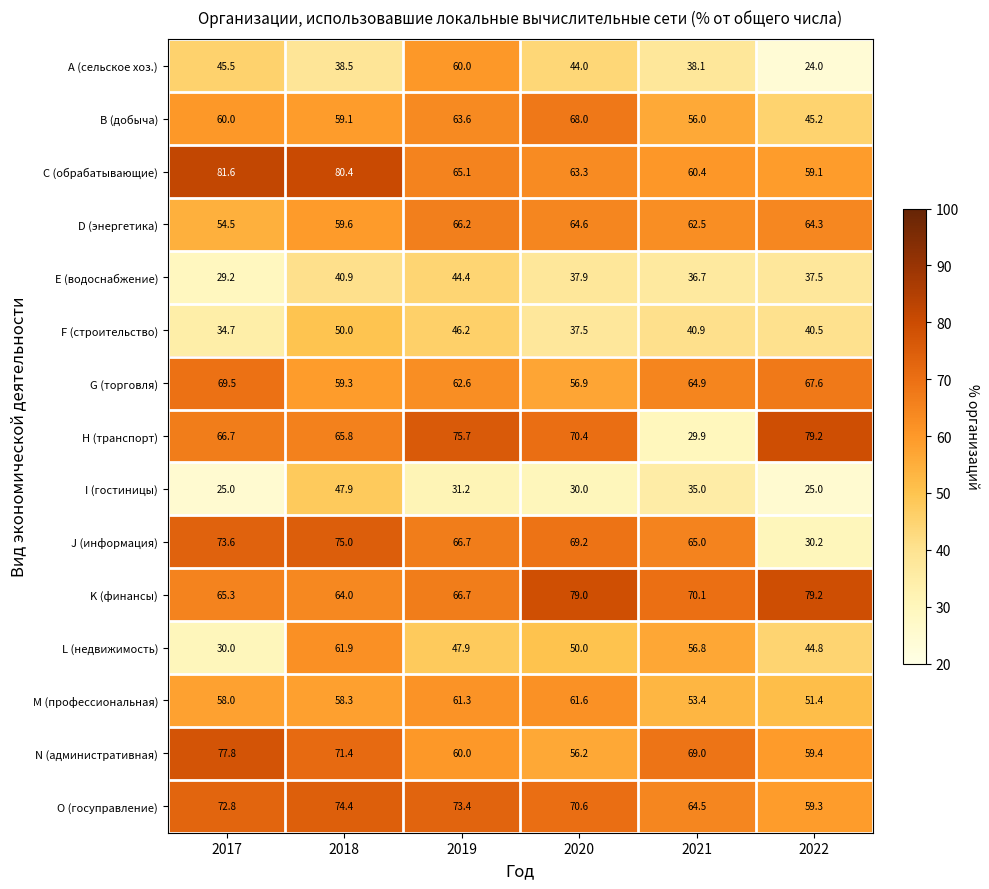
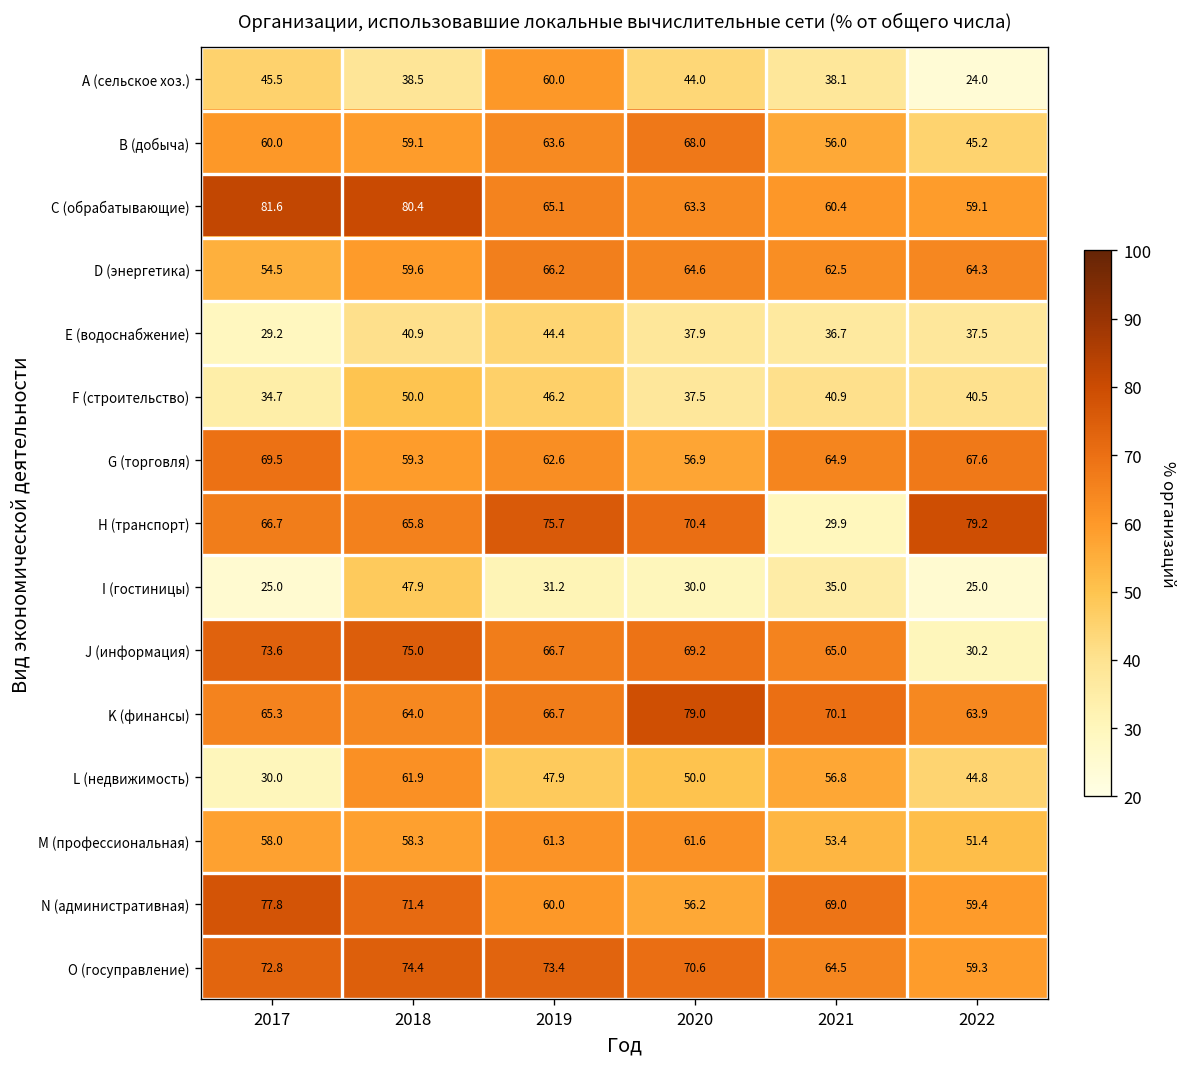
K (финансы), 2022: 79.2 -> 63.9
